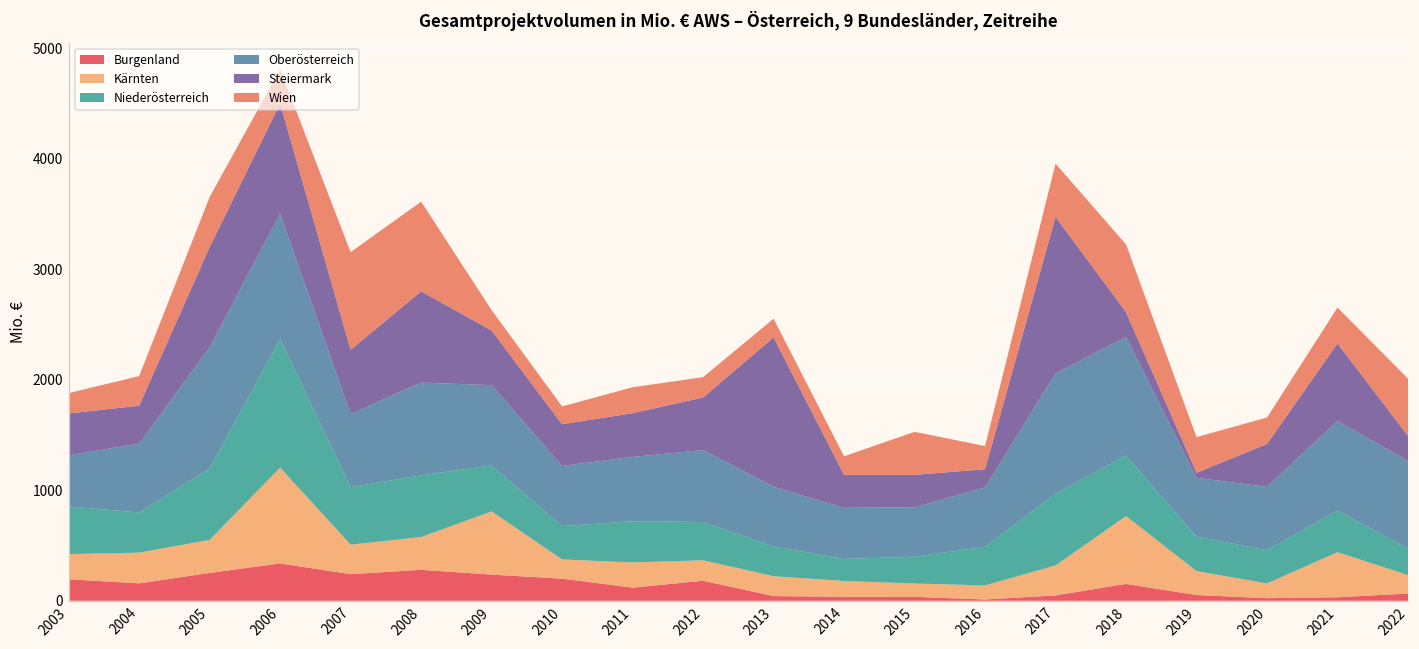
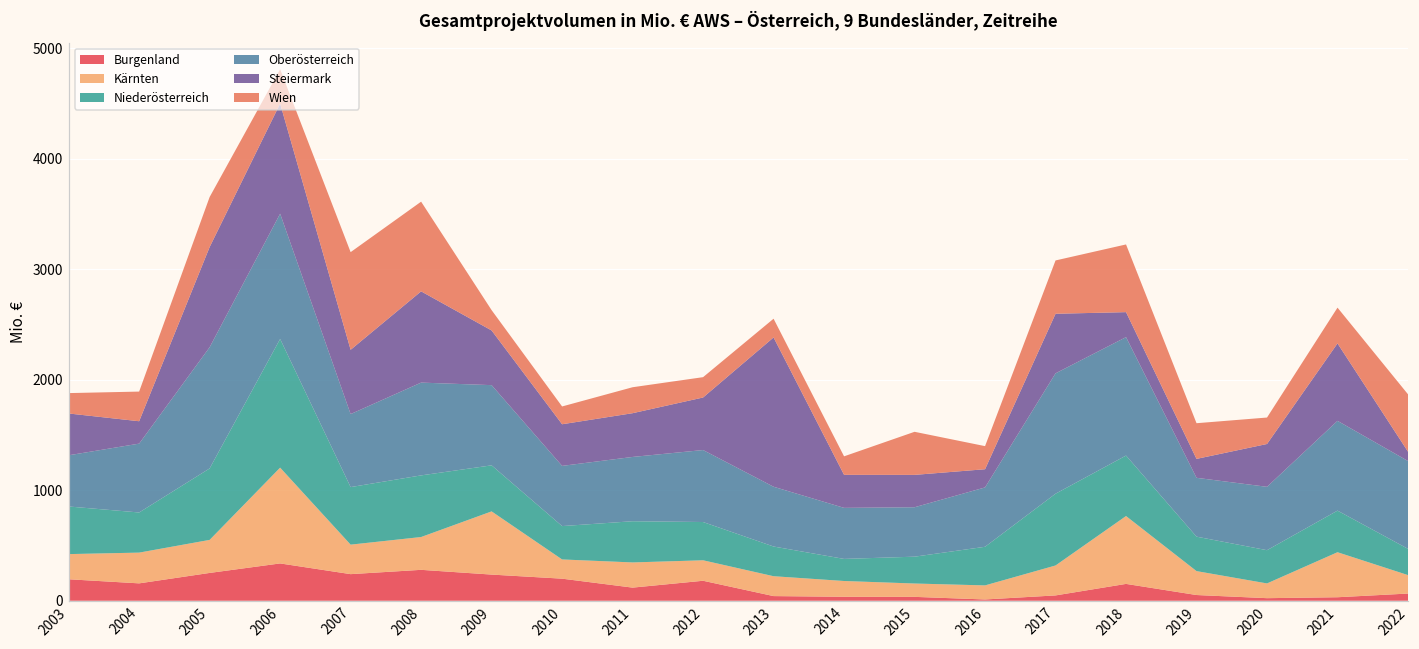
Steiermark, 2004: 340 -> 200
Steiermark, 2017: 1420 -> 540
Steiermark, 2019: 50 -> 170
Steiermark, 2022: 230 -> 80
